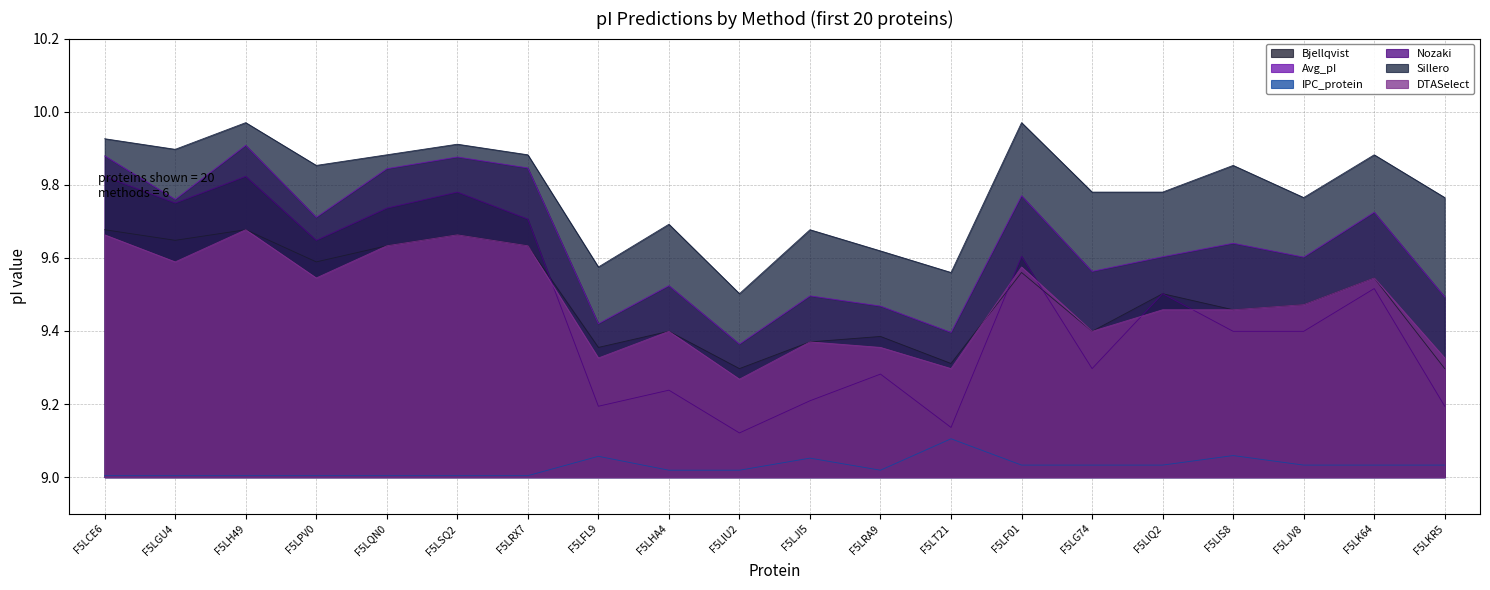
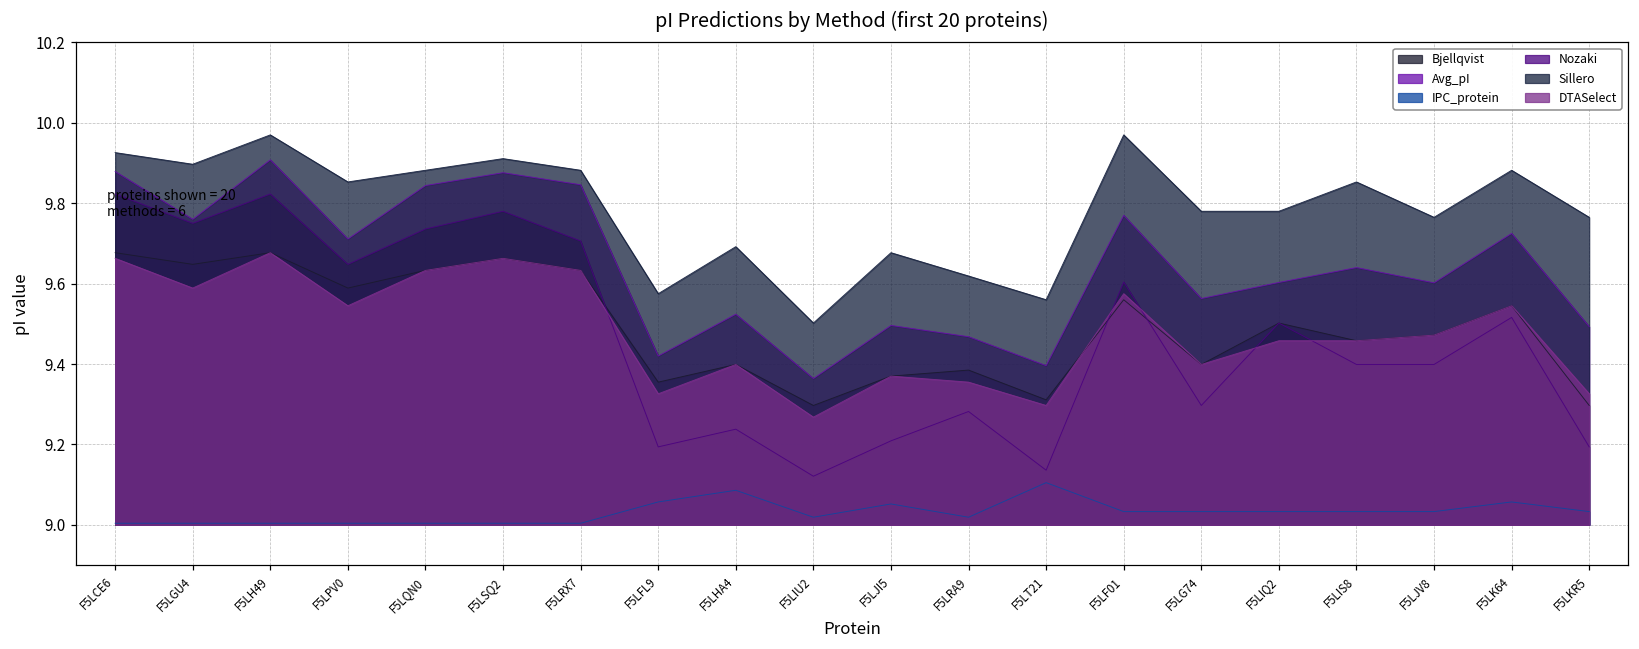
IPC_protein, F5LHA4: 9.02 -> 9.09
IPC_protein, F5LIS8: 9.06 -> 9.03
IPC_protein, F5LK64: 9.03 -> 9.06
